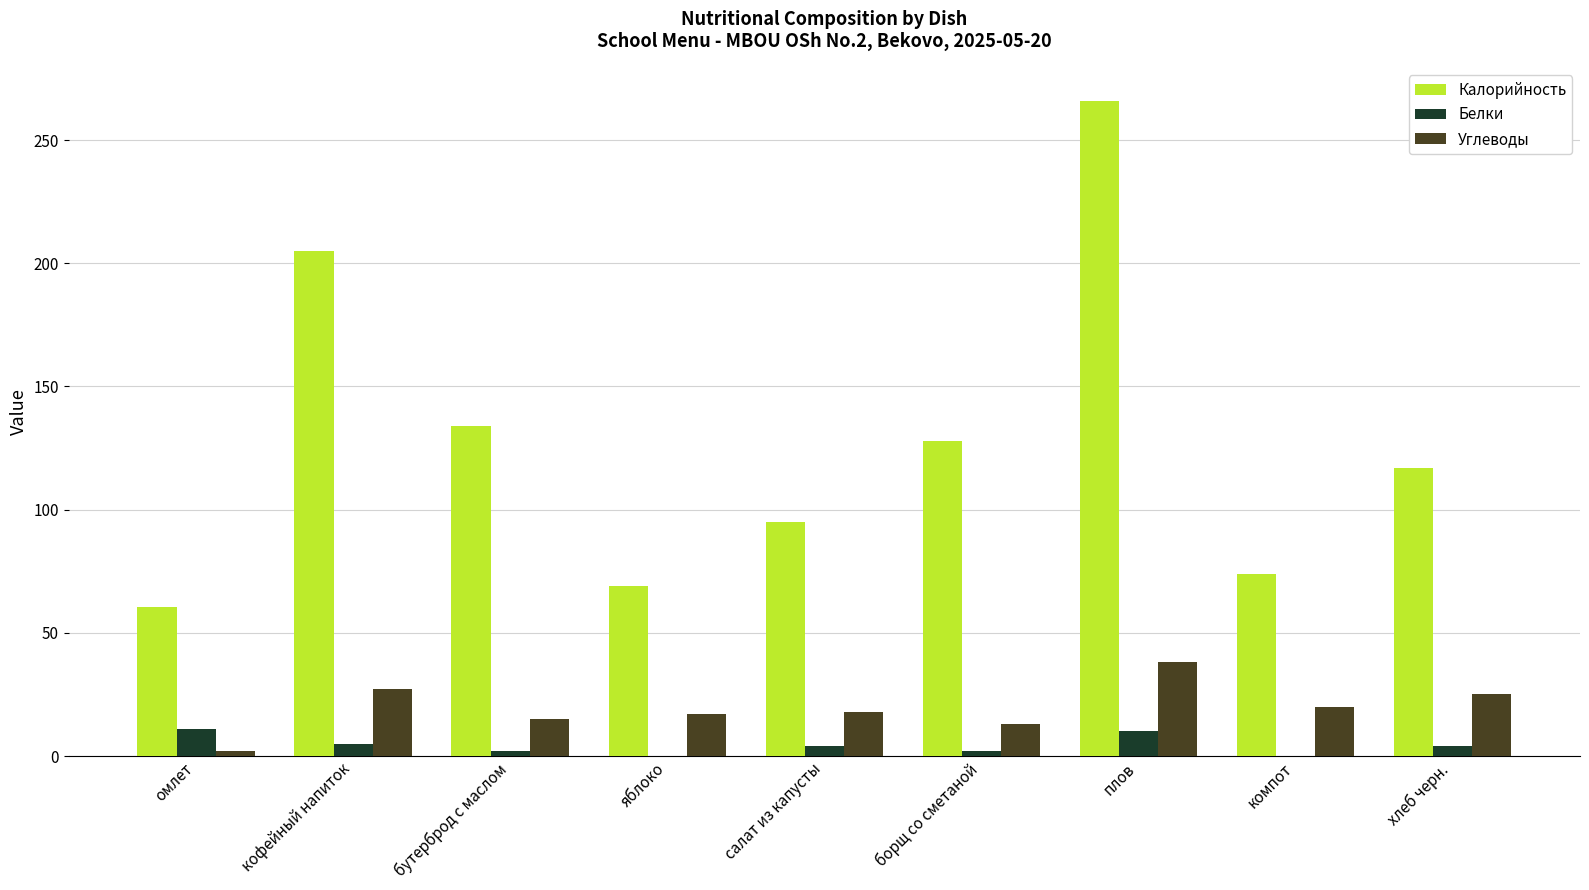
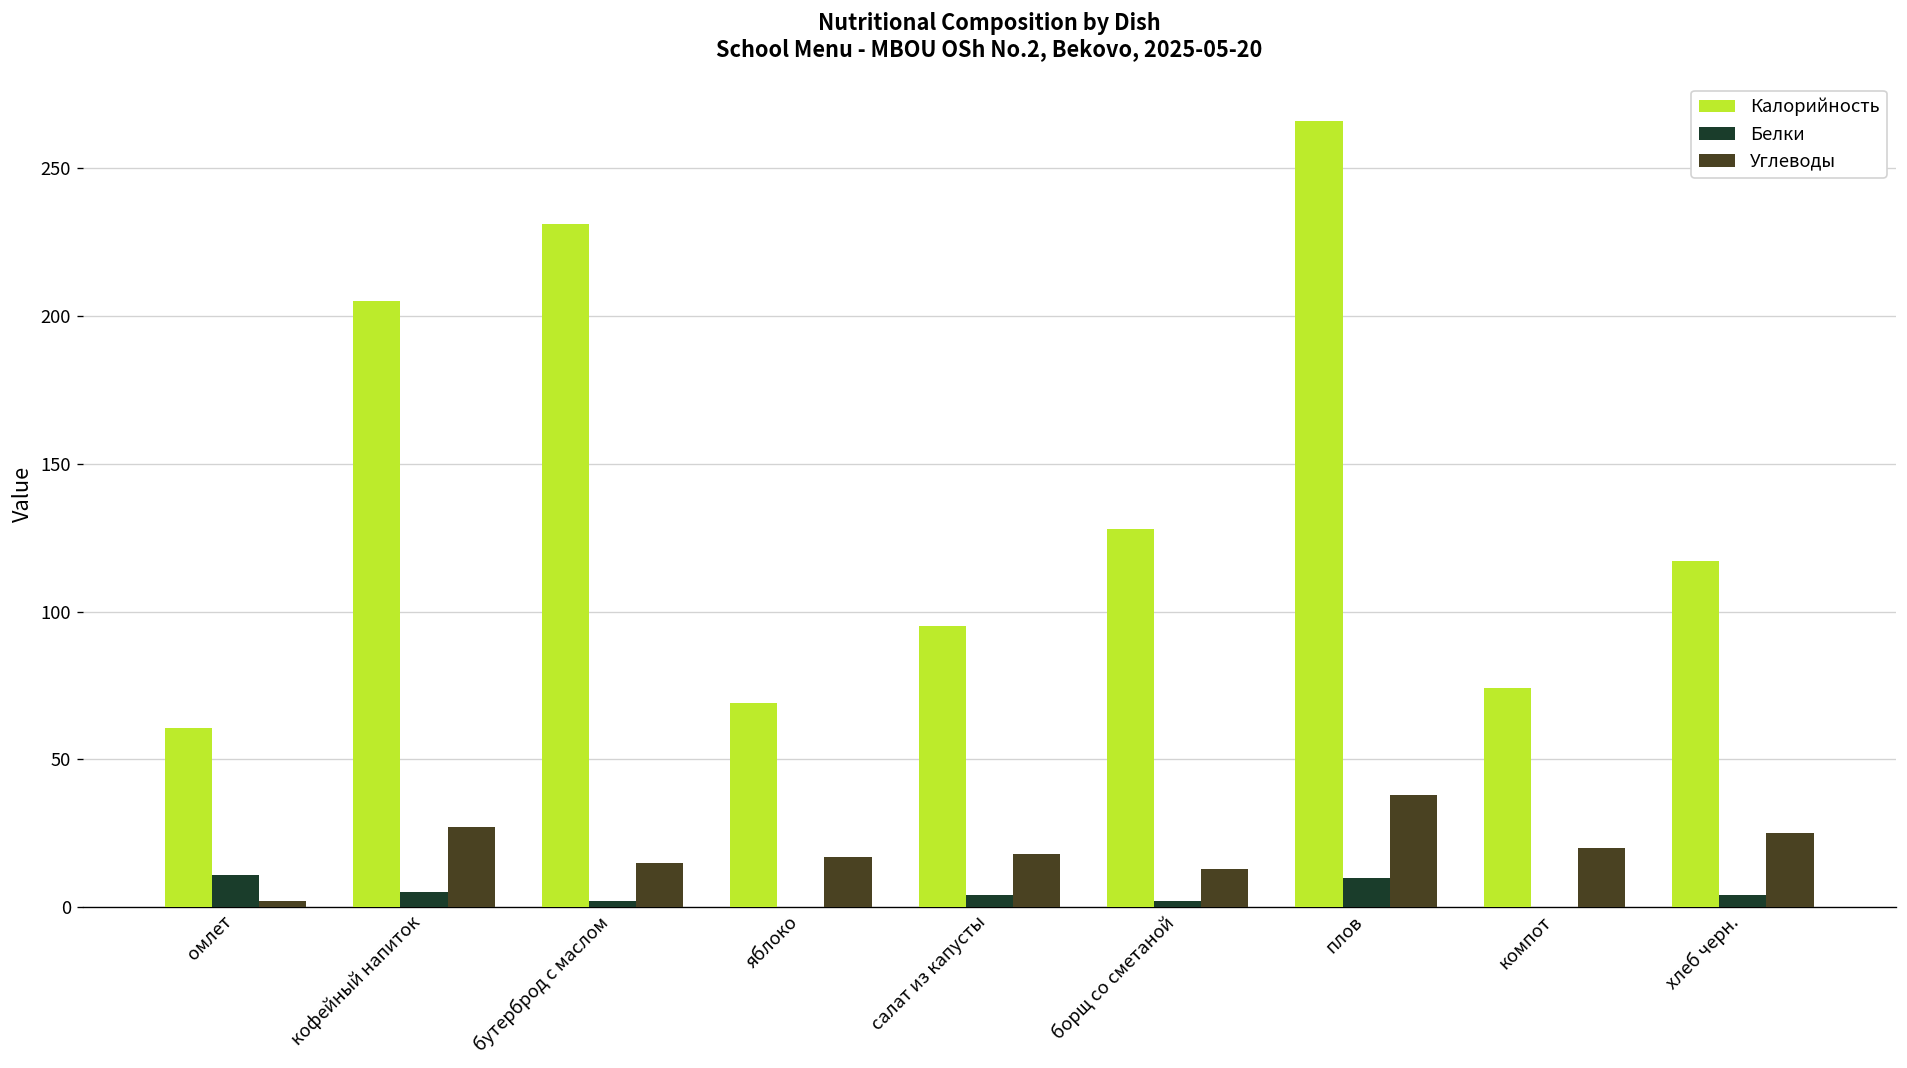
Калорийность, бутерброд с маслом: 134 -> 231
